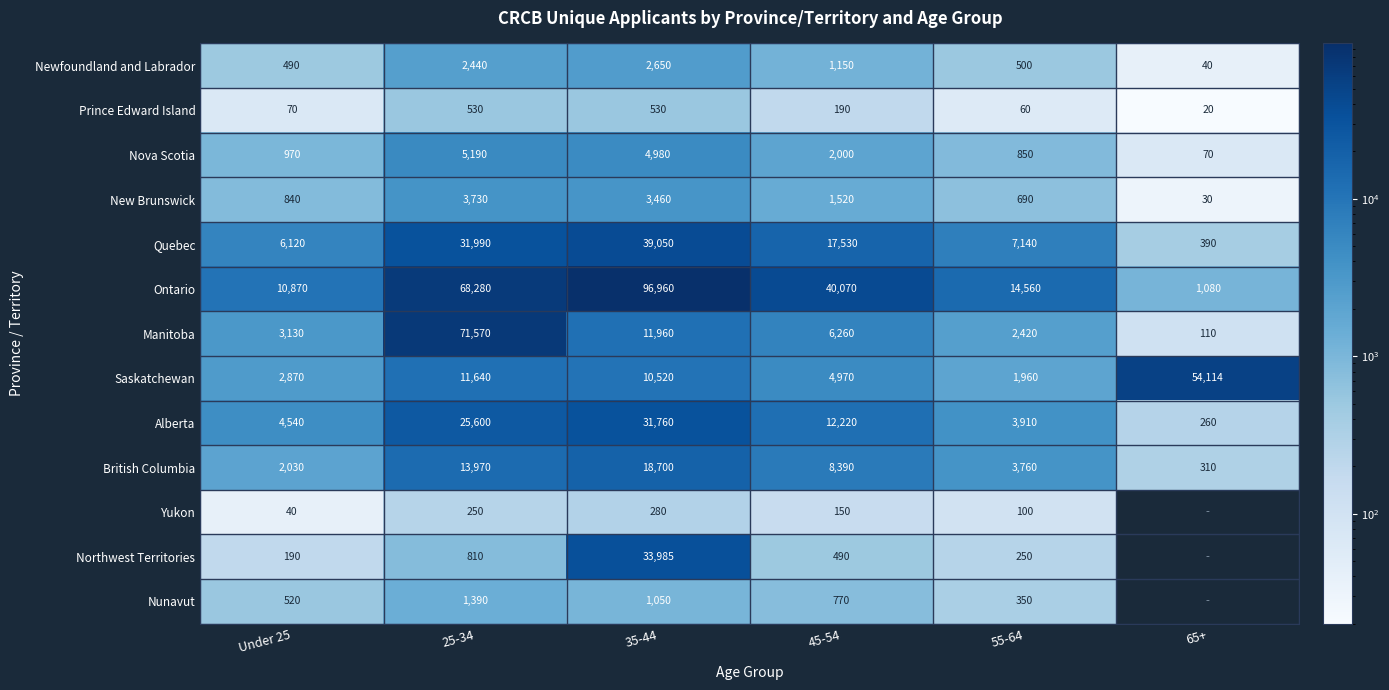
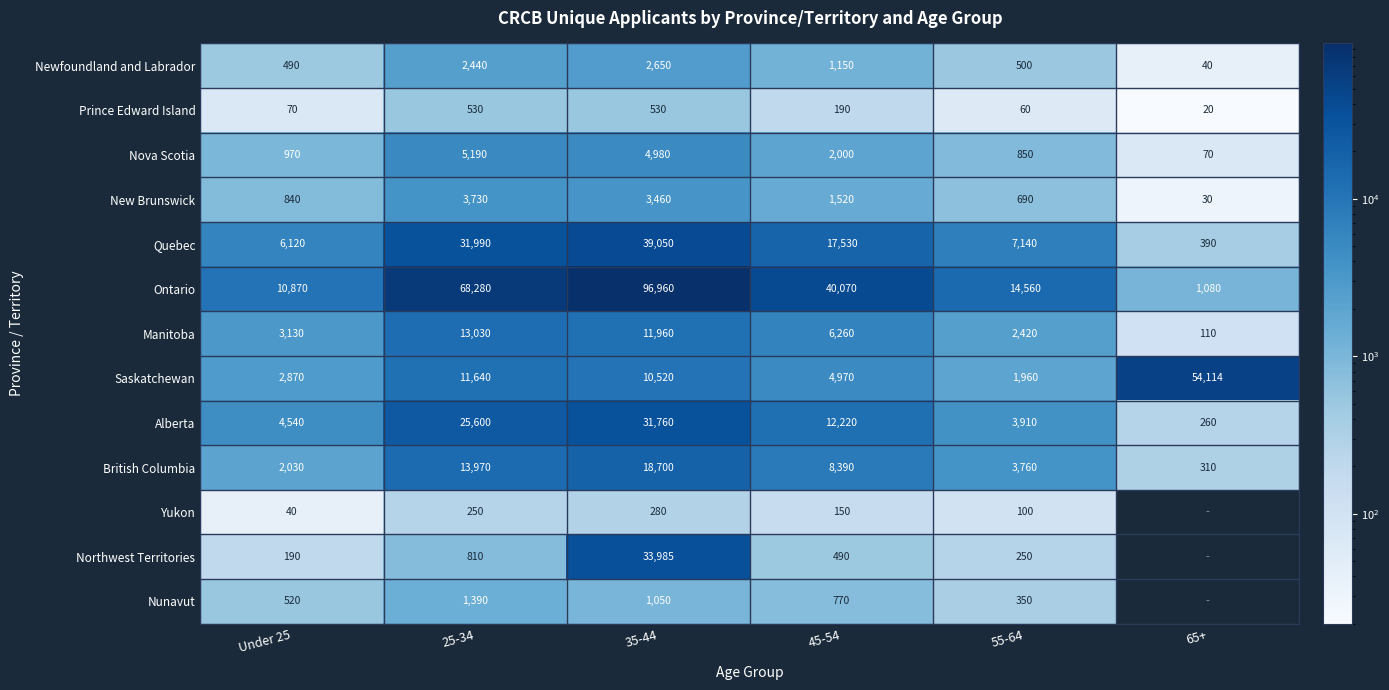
Manitoba, 25-34: 71,570 -> 13,030
